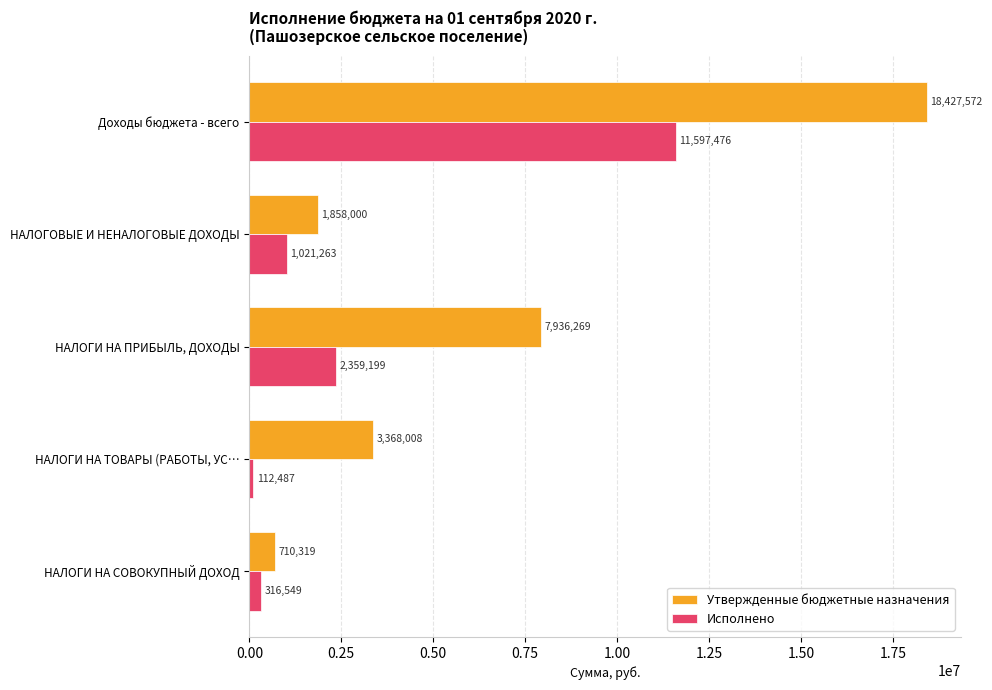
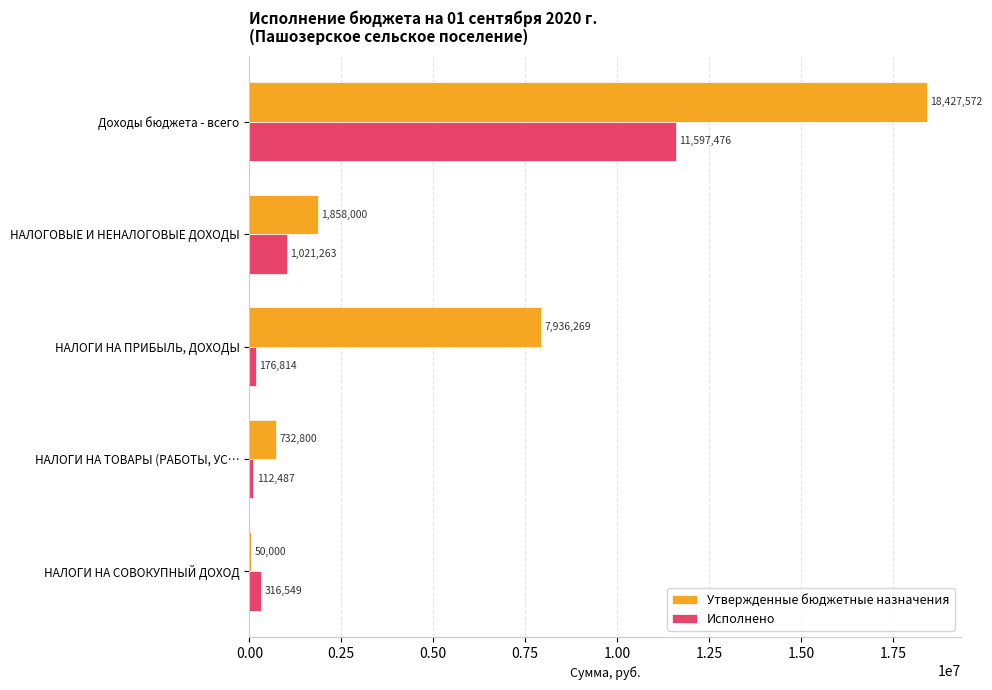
Исполнено, НАЛОГИ НА ПРИБЫЛЬ, ДОХОДЫ: 2,359,199 -> 176,814
Утвержденные бюджетные назначения, НАЛОГИ НА ТОВАРЫ (РАБОТЫ, УС…: 3,368,008 -> 732,800
Утвержденные бюджетные назначения, НАЛОГИ НА СОВОКУПНЫЙ ДОХОД: 710,319 -> 50,000
